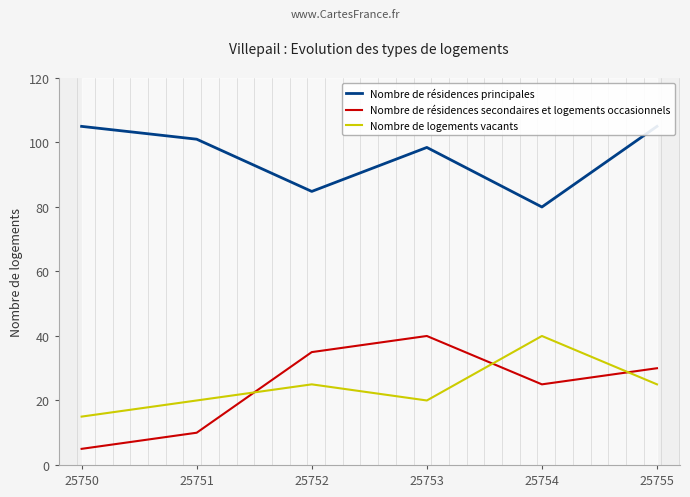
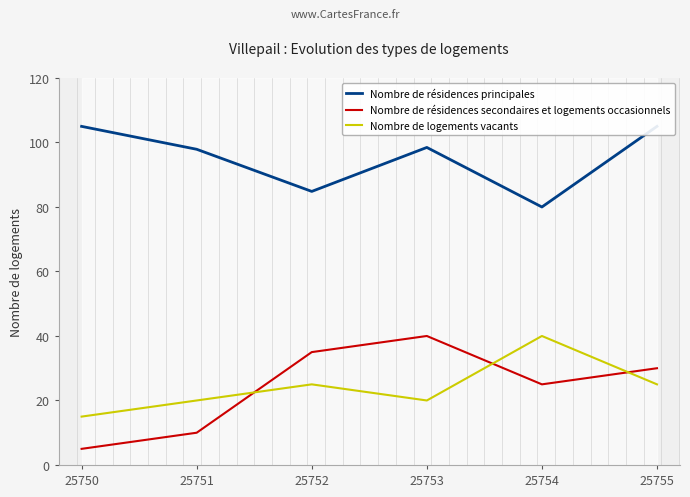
Nombre de résidences principales, 25751: 101 -> 98
